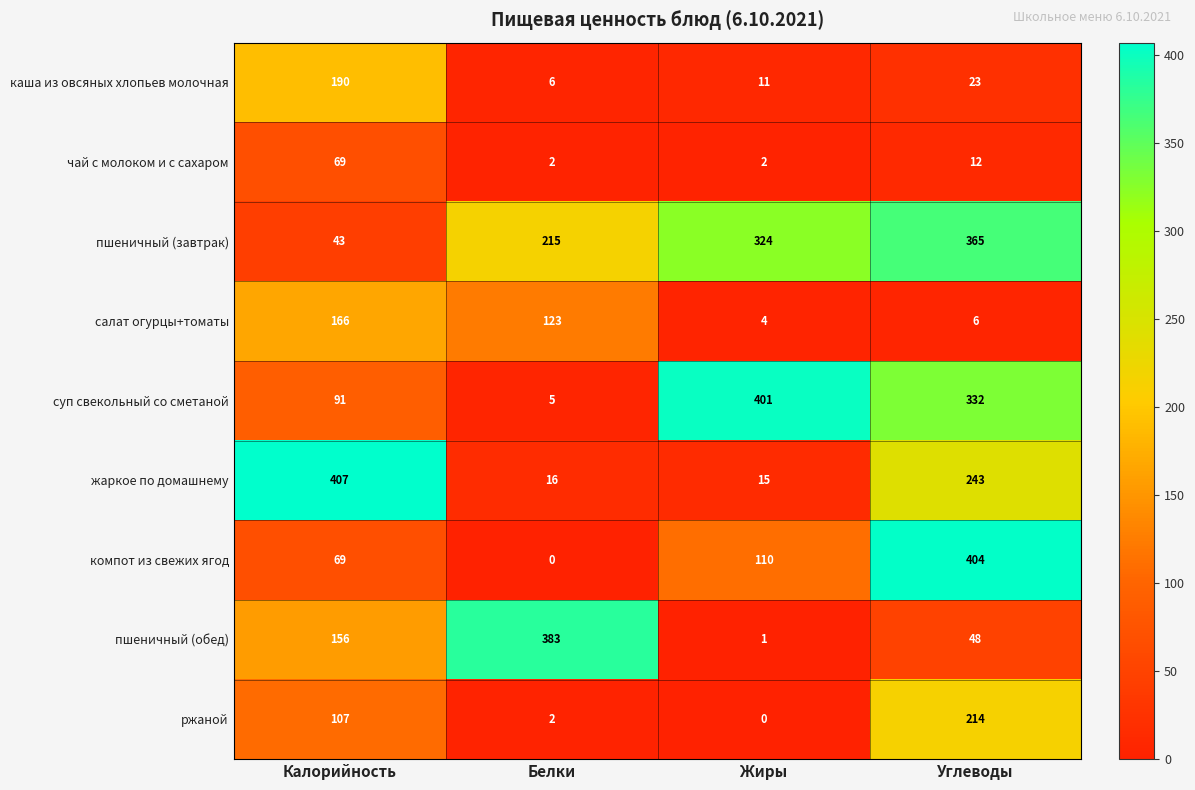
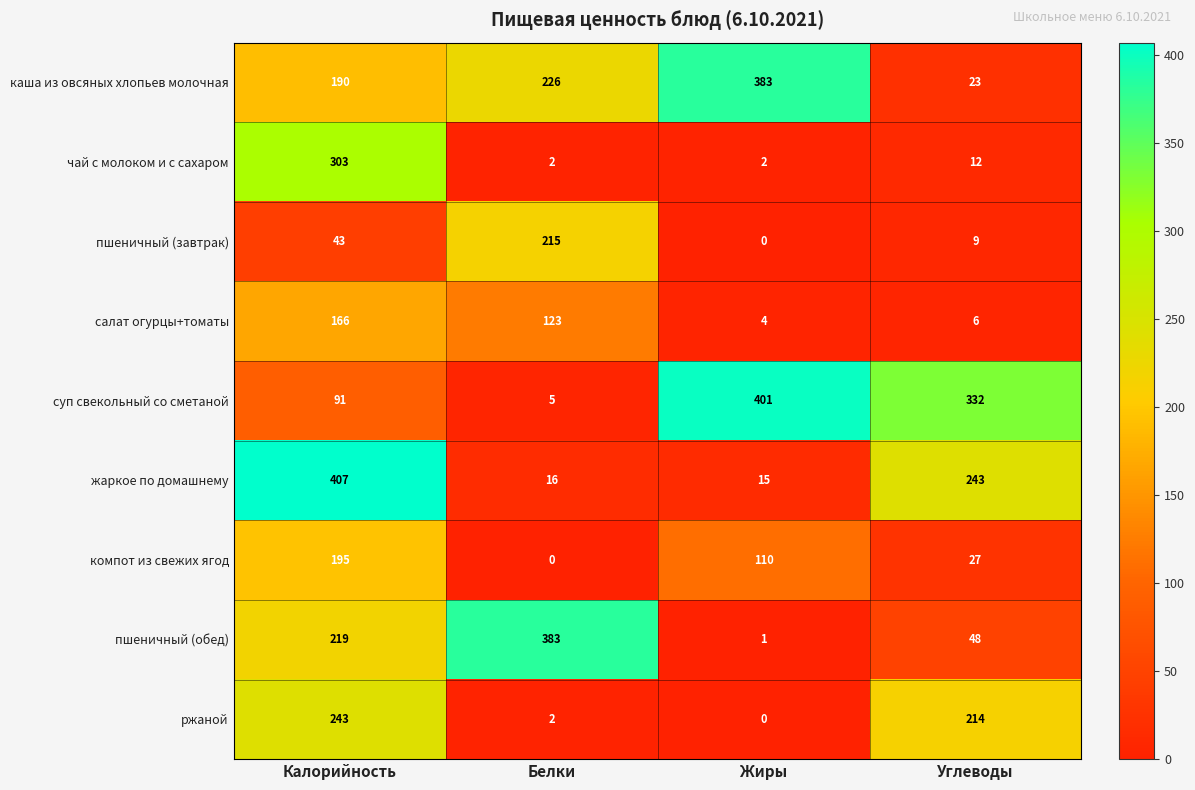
каша из овсяных хлопьев молочная, Белки: 6 -> 226
каша из овсяных хлопьев молочная, Жиры: 11 -> 383
чай с молоком и с сахаром, Калорийность: 69 -> 303
пшеничный (завтрак), Жиры: 324 -> 0
пшеничный (завтрак), Углеводы: 365 -> 9
компот из свежих ягод, Калорийность: 69 -> 195
компот из свежих ягод, Углеводы: 404 -> 27
пшеничный (обед), Калорийность: 156 -> 219
ржаной, Калорийность: 107 -> 243
